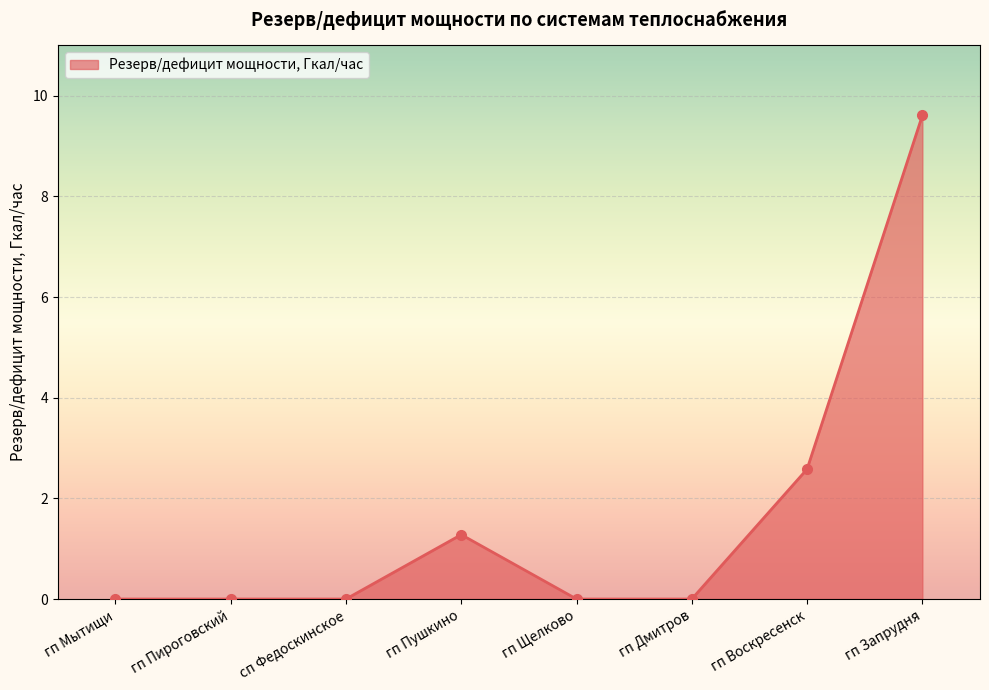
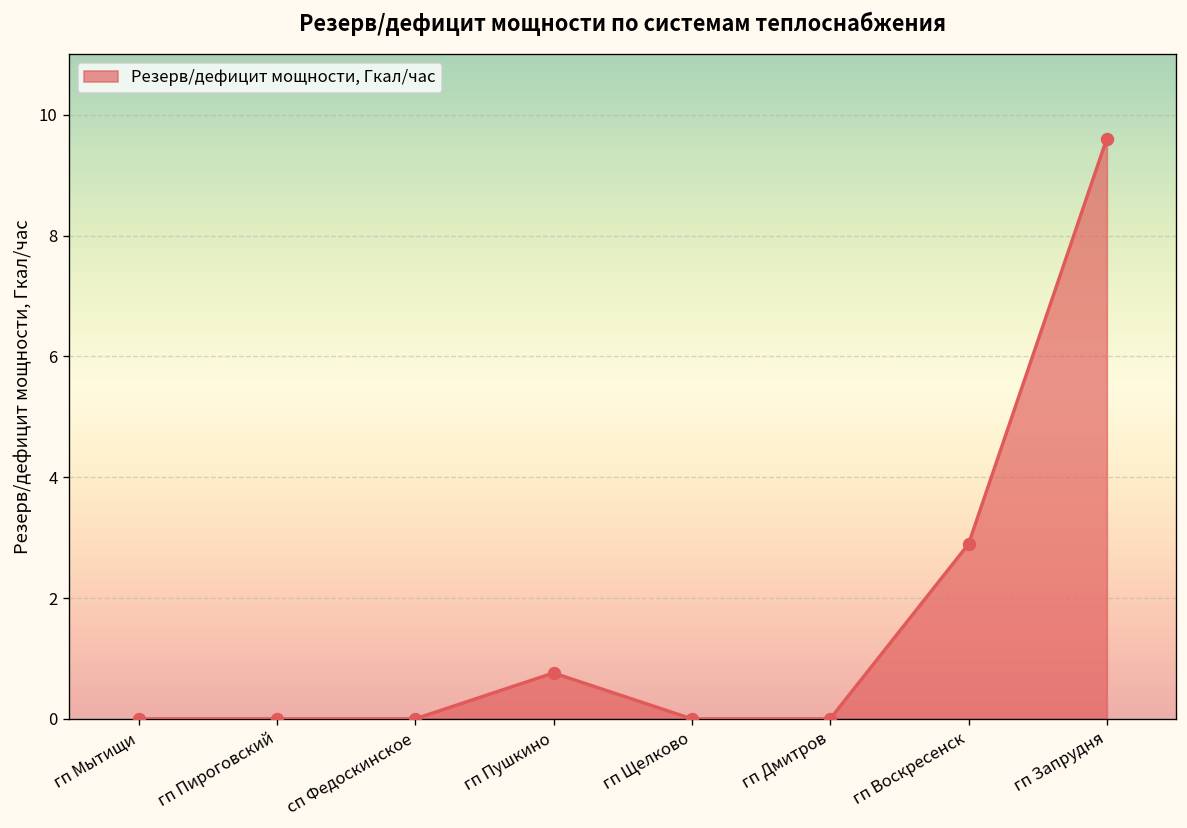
гп Пушкино: 1.3 -> 0.8
гп Воскресенск: 2.6 -> 2.9
